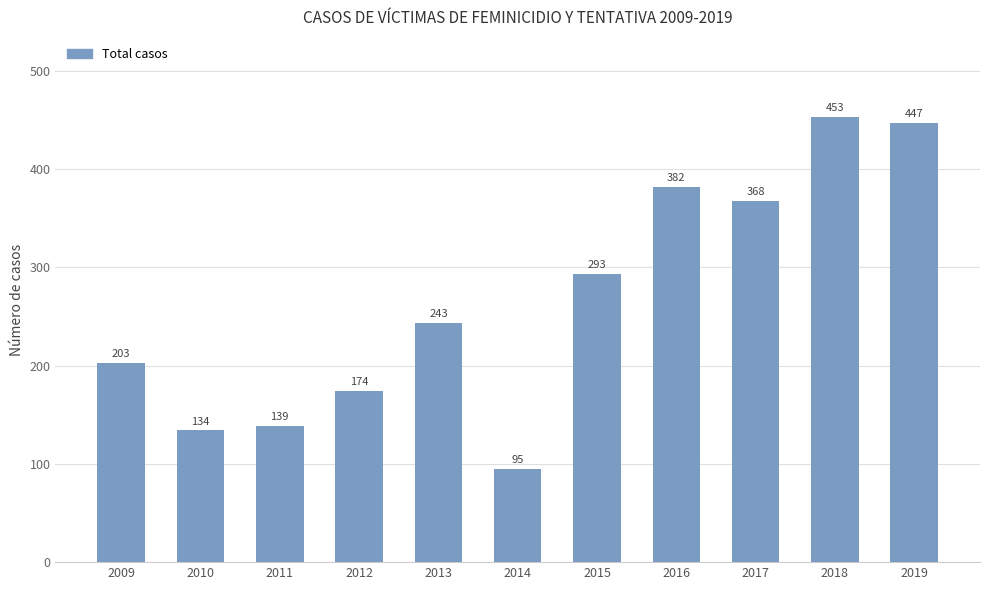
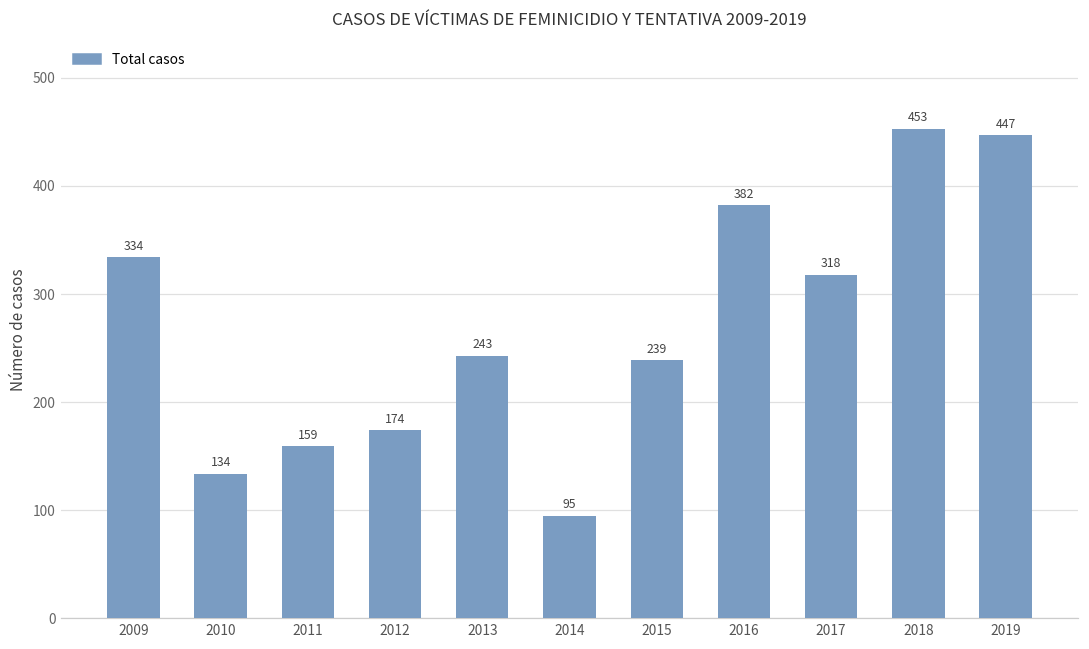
2009: 203 -> 334
2011: 139 -> 159
2015: 293 -> 239
2017: 368 -> 318
